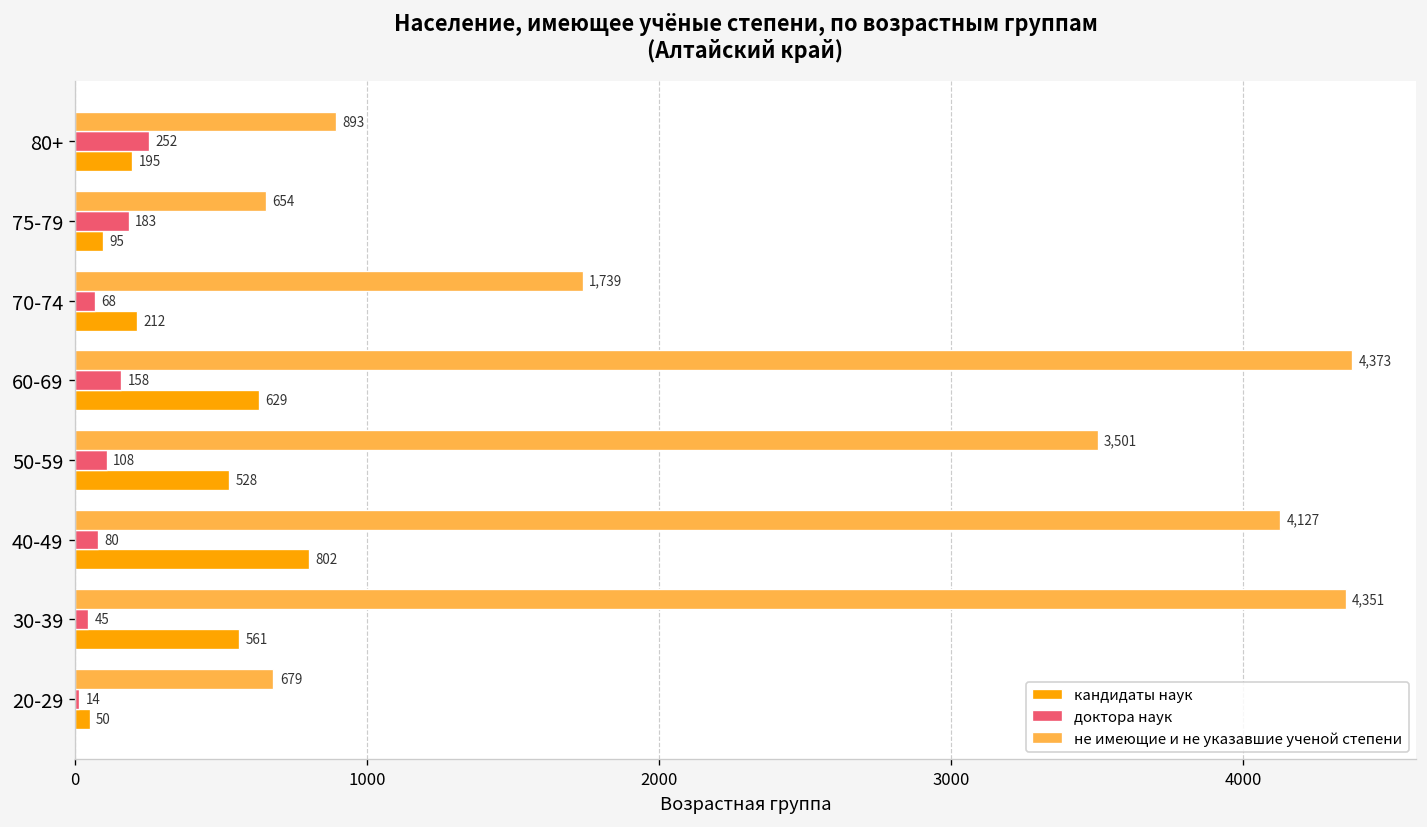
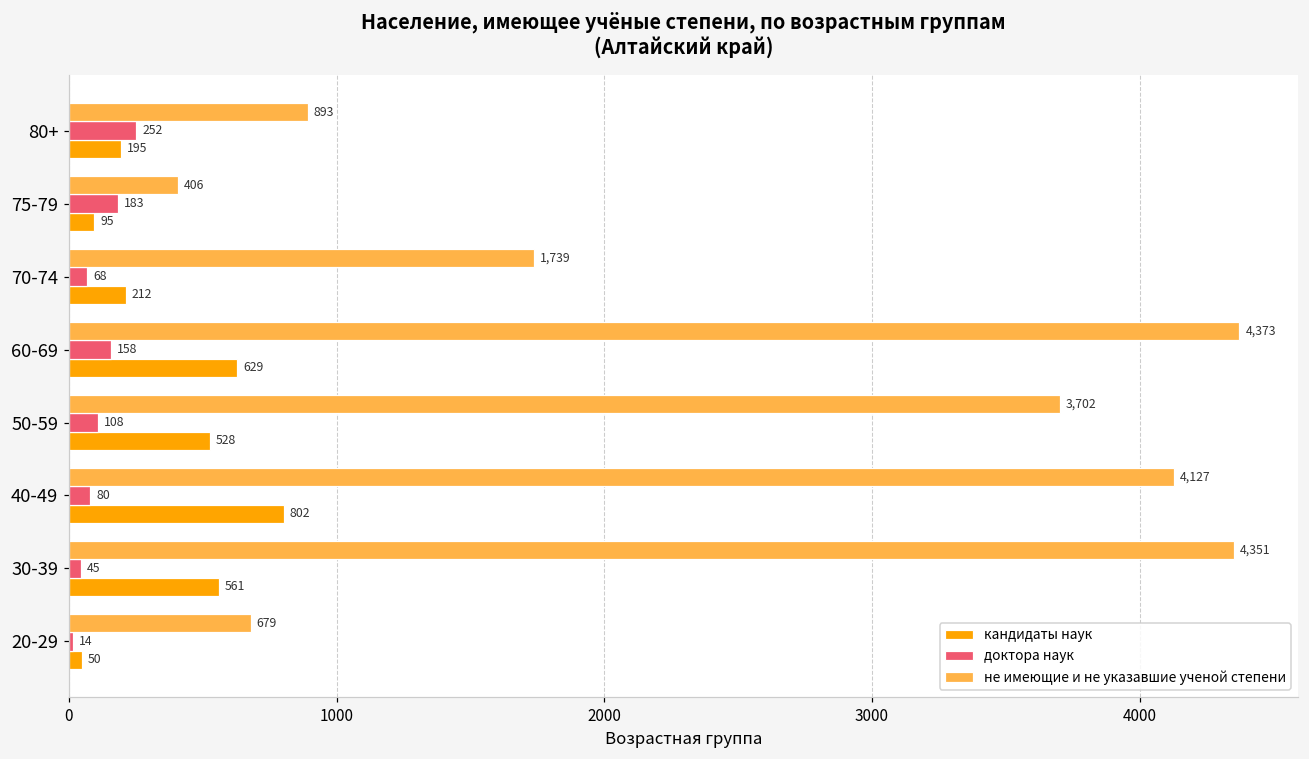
не имеющие и не указавшие ученой степени, 75-79: 654 -> 406
не имеющие и не указавшие ученой степени, 50-59: 3,501 -> 3,702
